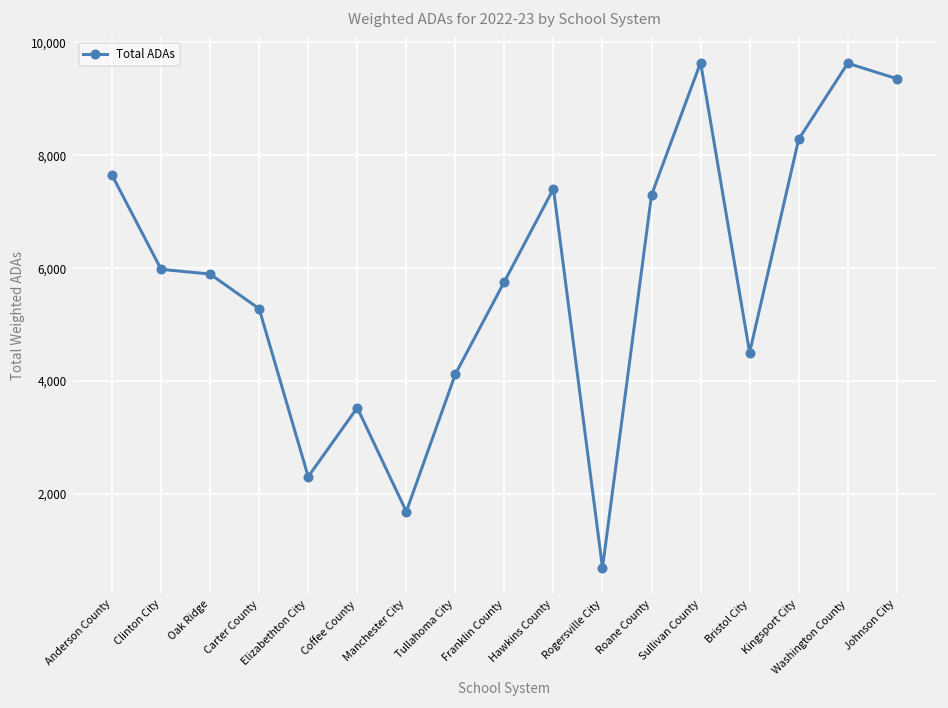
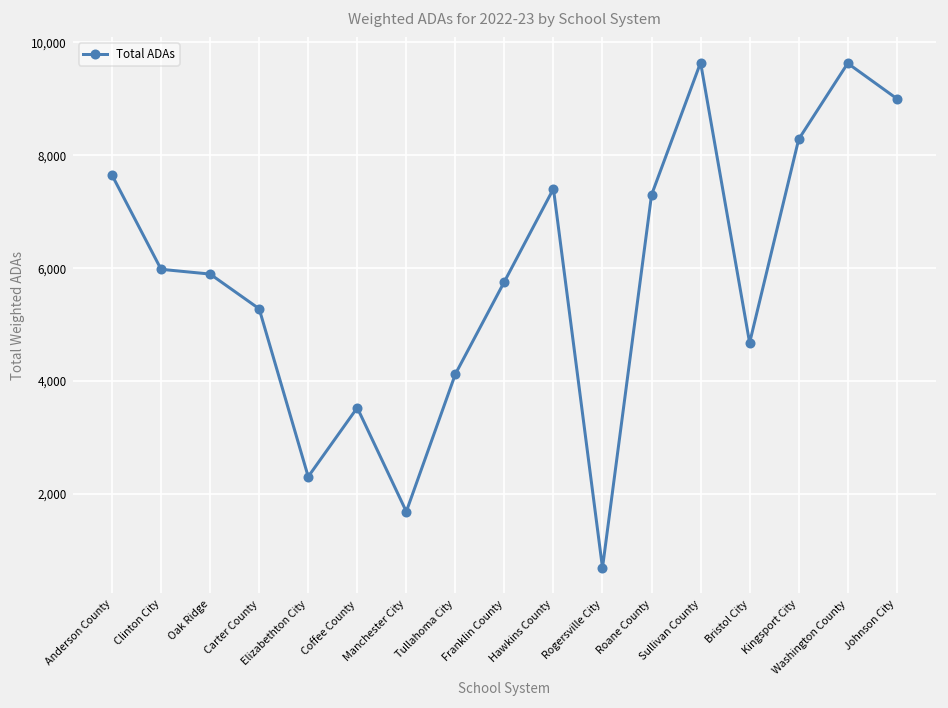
Bristol City: 4,500 -> 4,700
Johnson City: 9,400 -> 9,000
